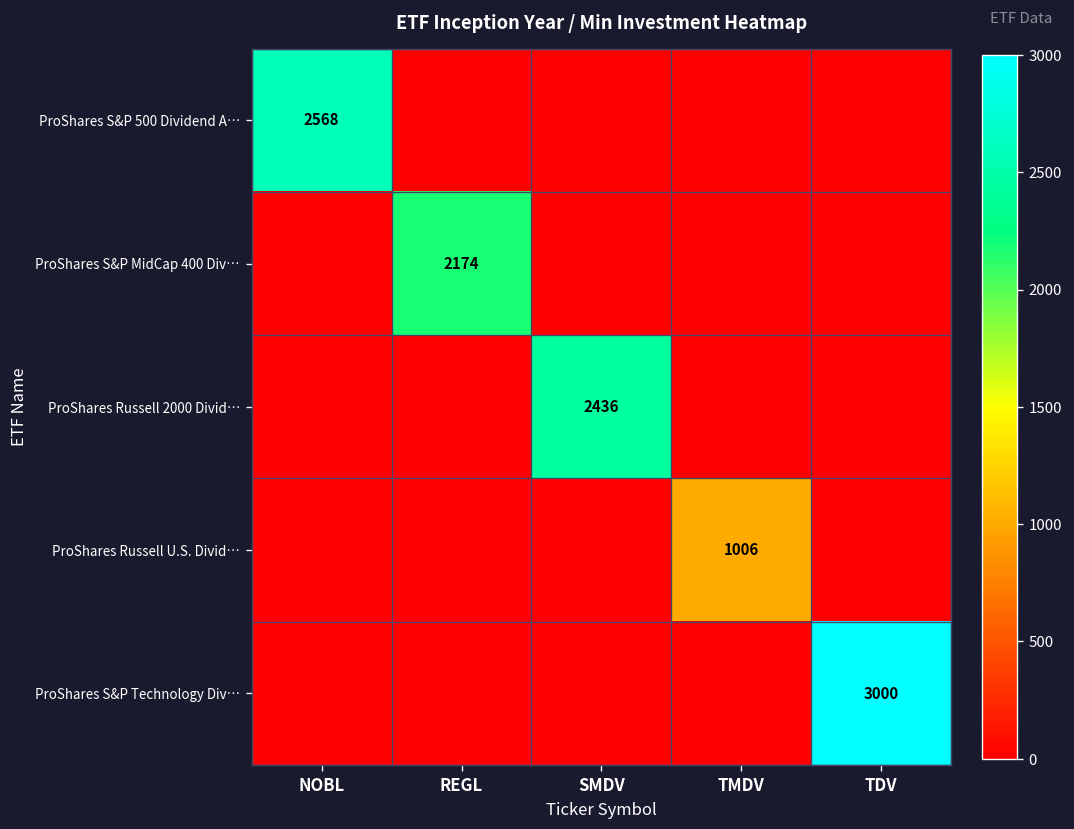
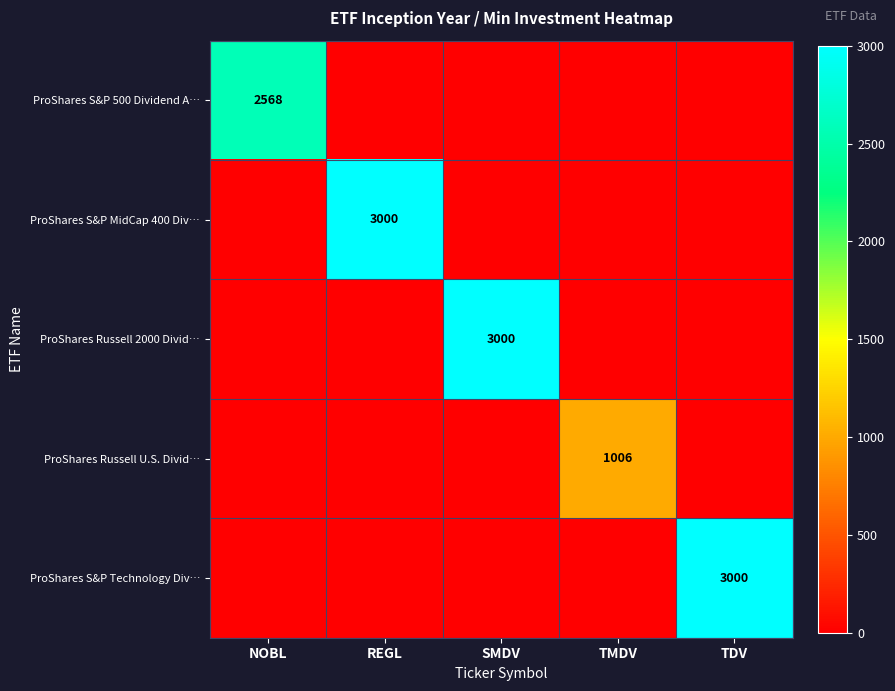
ProShares S&P MidCap 400 Div…, REGL: 2174 -> 3000
ProShares Russell 2000 Divid…, SMDV: 2436 -> 3000
